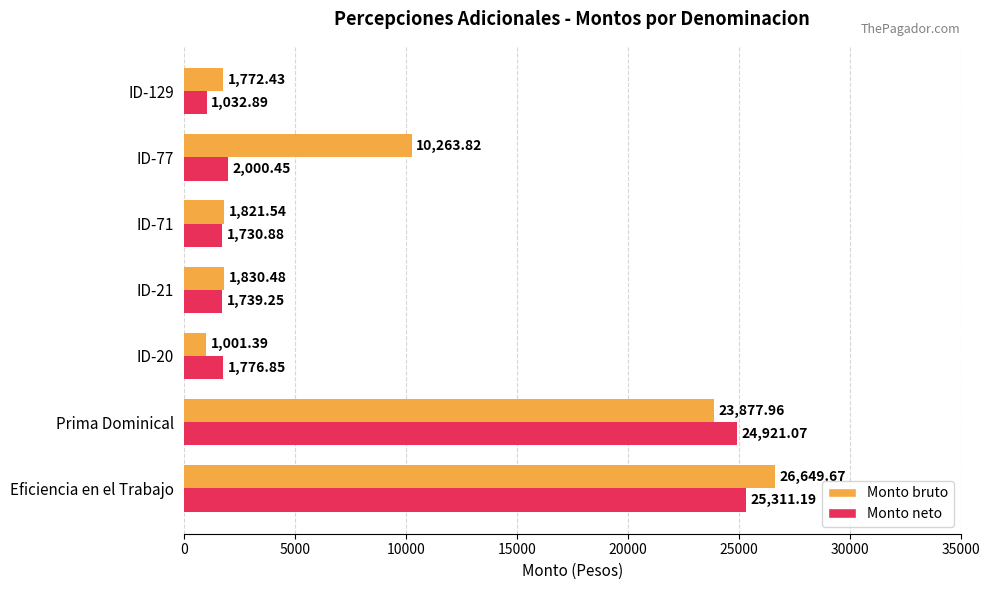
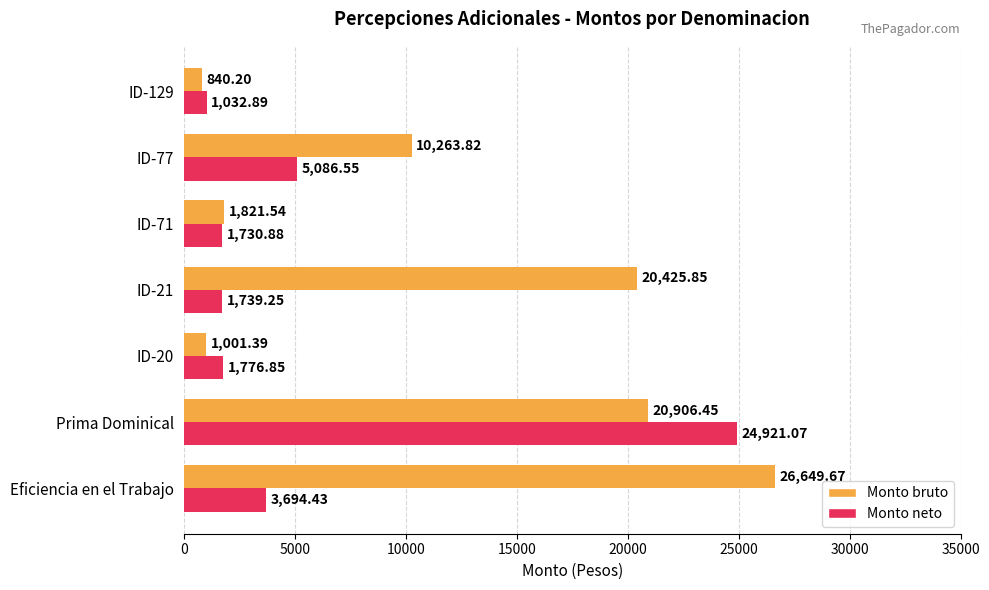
Monto bruto, ID-129: 1,772.43 -> 840.20
Monto neto, ID-77: 2,000.45 -> 5,086.55
Monto bruto, ID-21: 1,830.48 -> 20,425.85
Monto bruto, Prima Dominical: 23,877.96 -> 20,906.45
Monto neto, Eficiencia en el Trabajo: 25,311.19 -> 3,694.43
